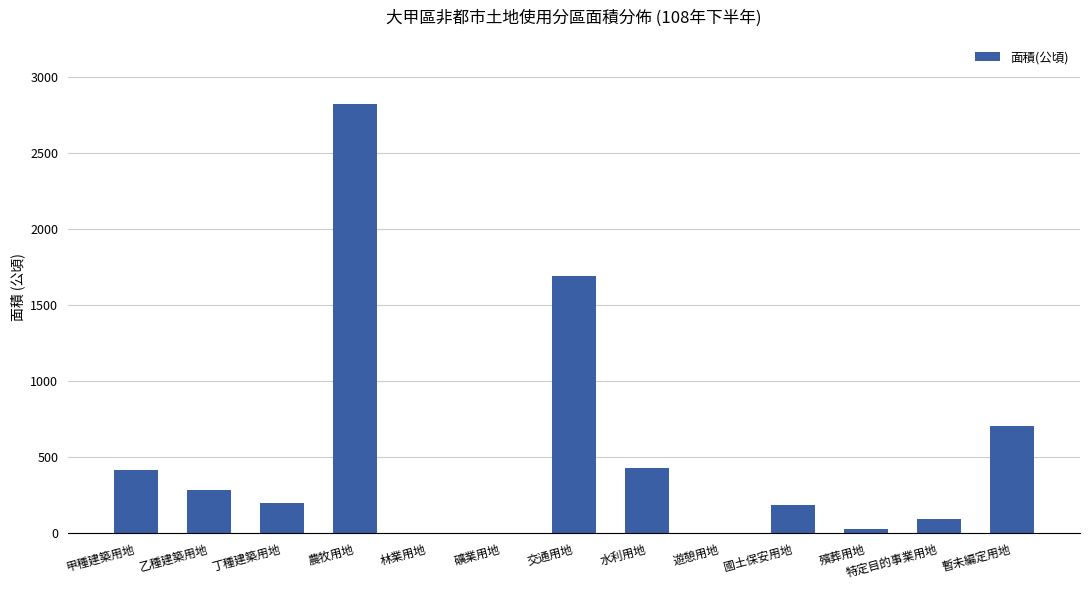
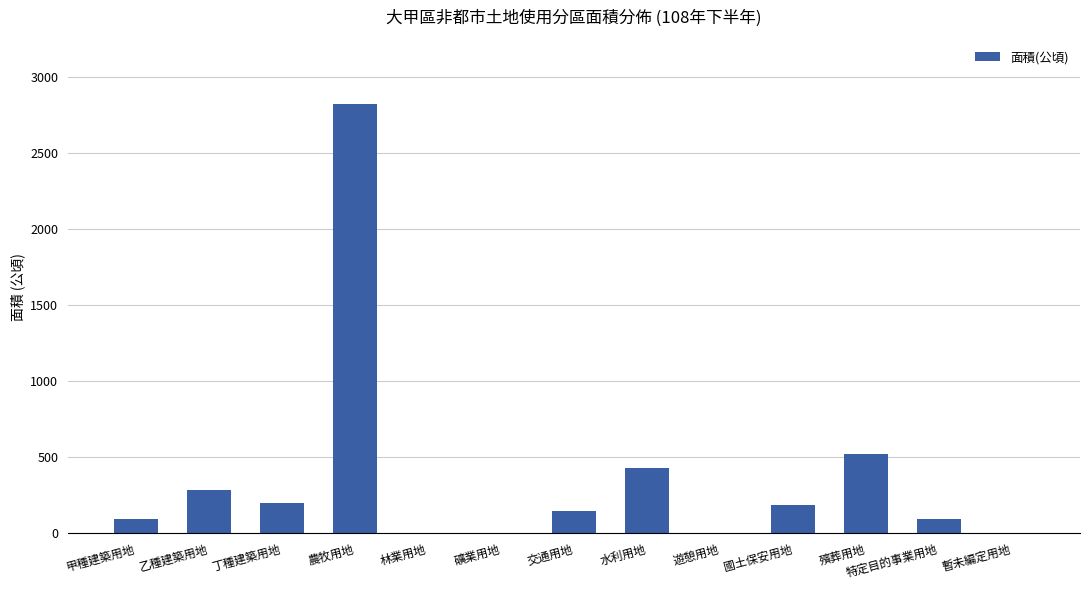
甲種建築用地: 420 -> 100
交通用地: 1690 -> 150
殯葬用地: 30 -> 520
暫未編定用地: 710 -> 0
